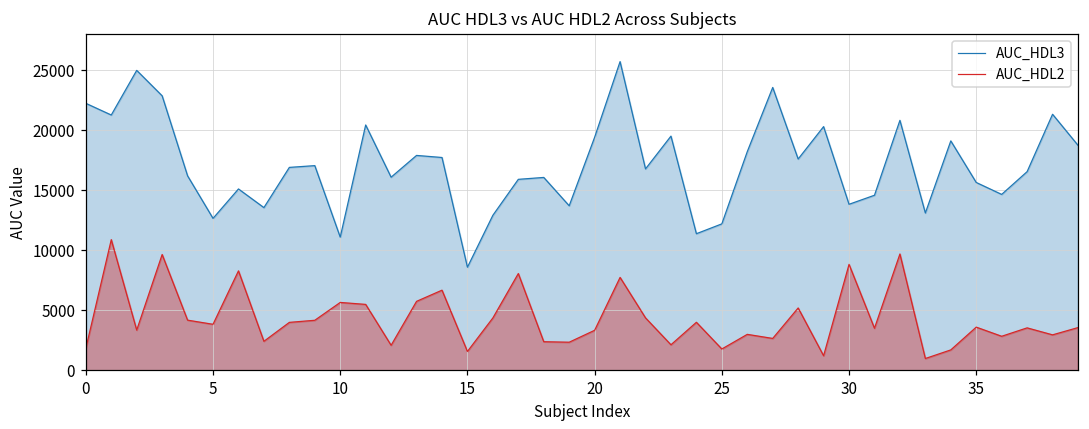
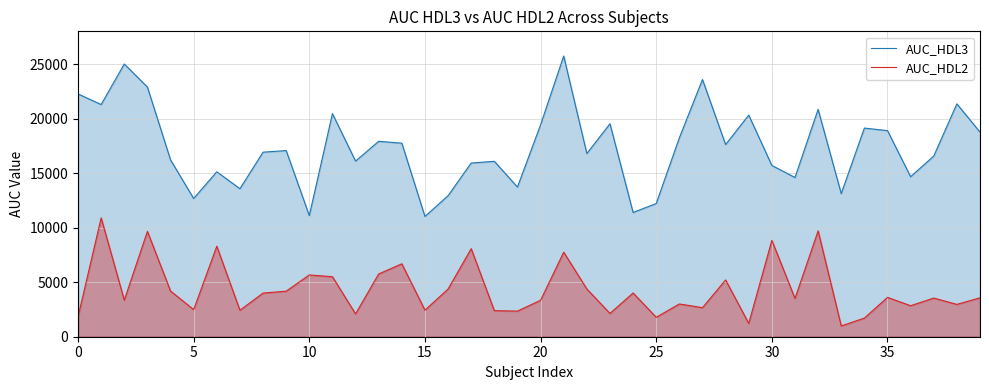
AUC_HDL2, 5: 3800 -> 2500
AUC_HDL3, 15: 8600 -> 11000
AUC_HDL2, 15: 1600 -> 2400
AUC_HDL3, 30: 13800 -> 15700
AUC_HDL3, 35: 15700 -> 18900
